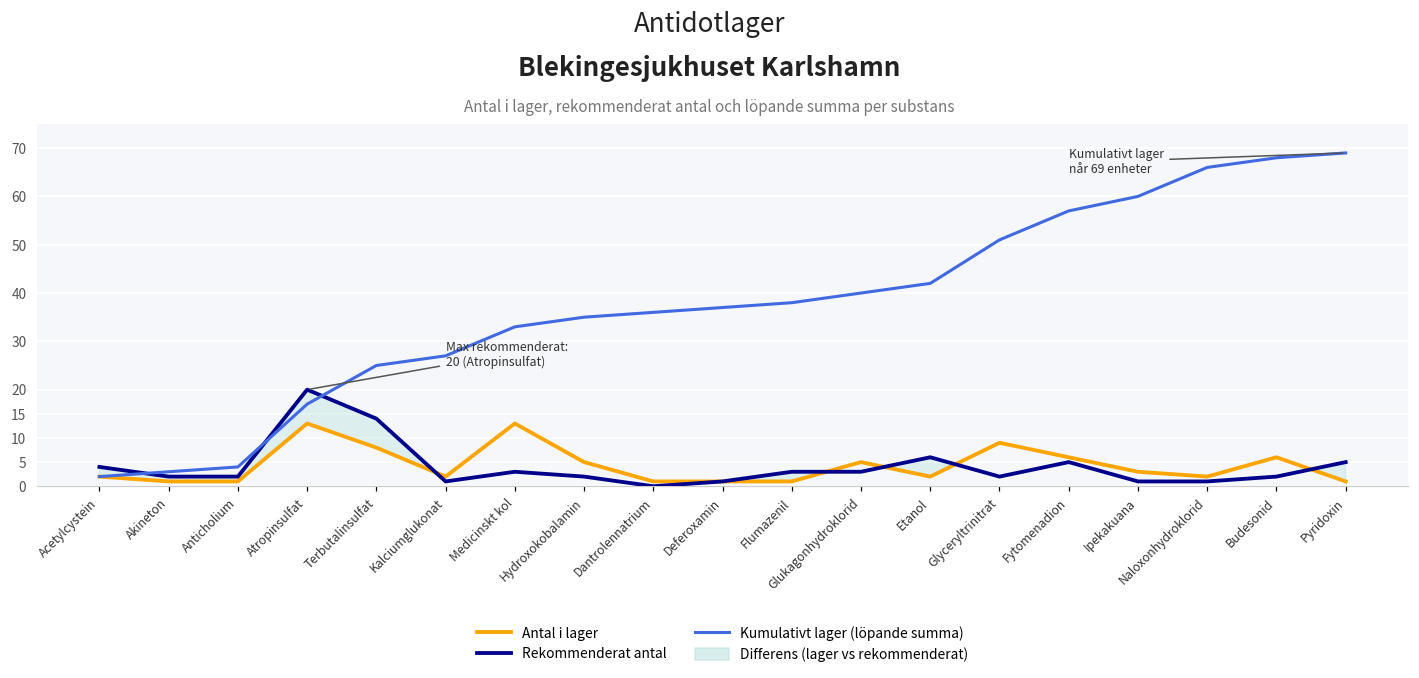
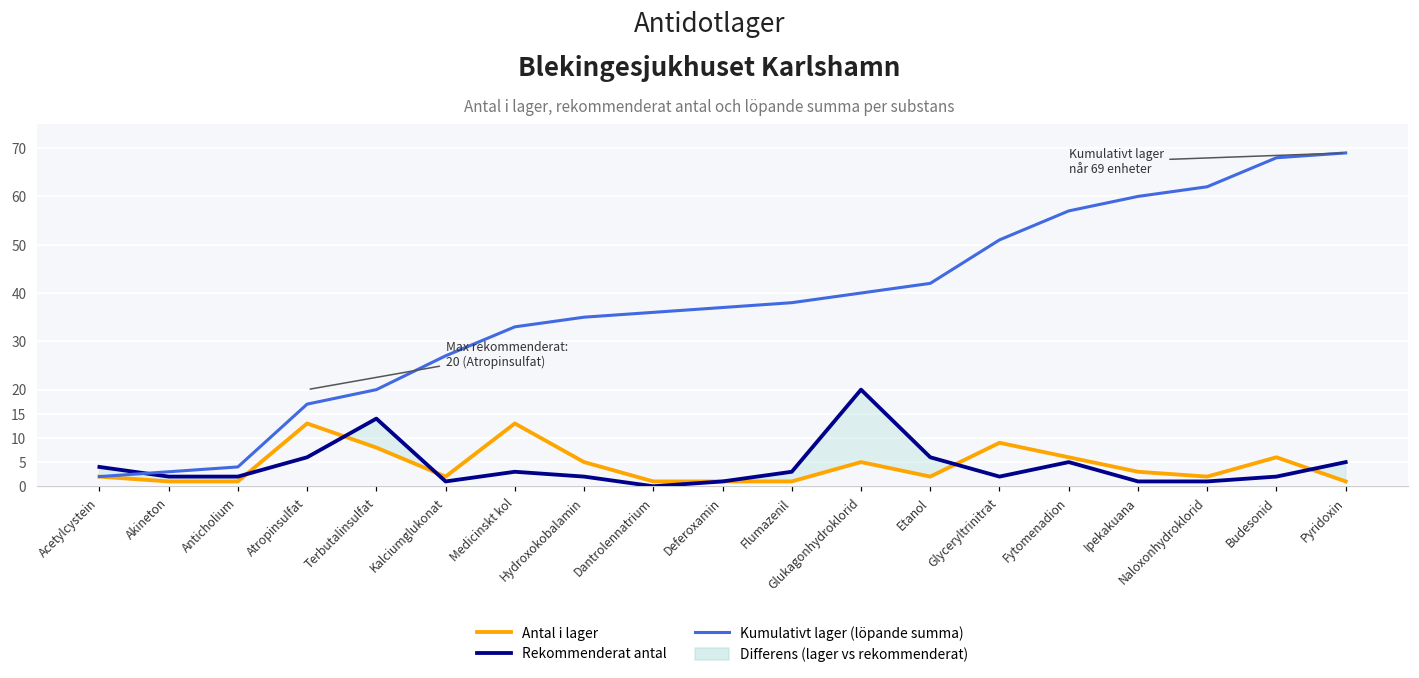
Rekommenderat antal, Atropinsulfat: 20 -> 6
Kumulativt lager (löpande summa), Terbutalinsulfat: 25 -> 20
Rekommenderat antal, Glukagonhydroklorid: 3 -> 20
Kumulativt lager (löpande summa), Naloxonhydroklorid: 66 -> 62
